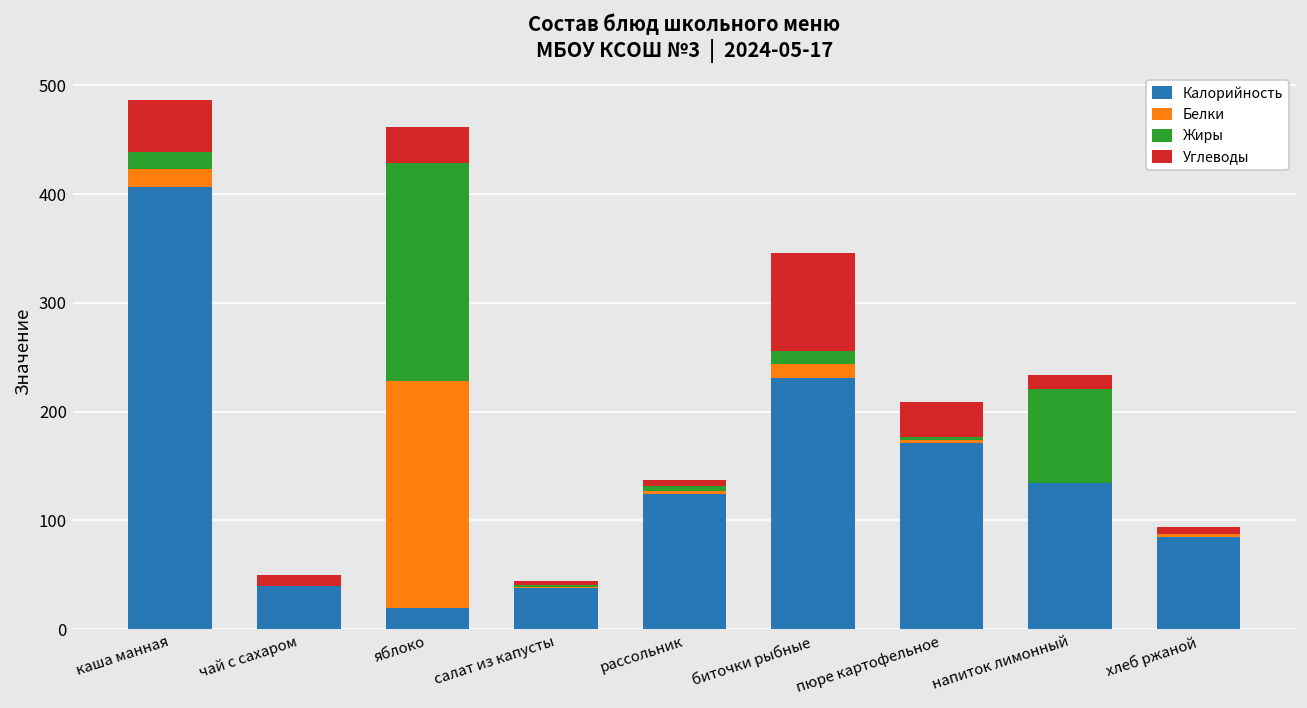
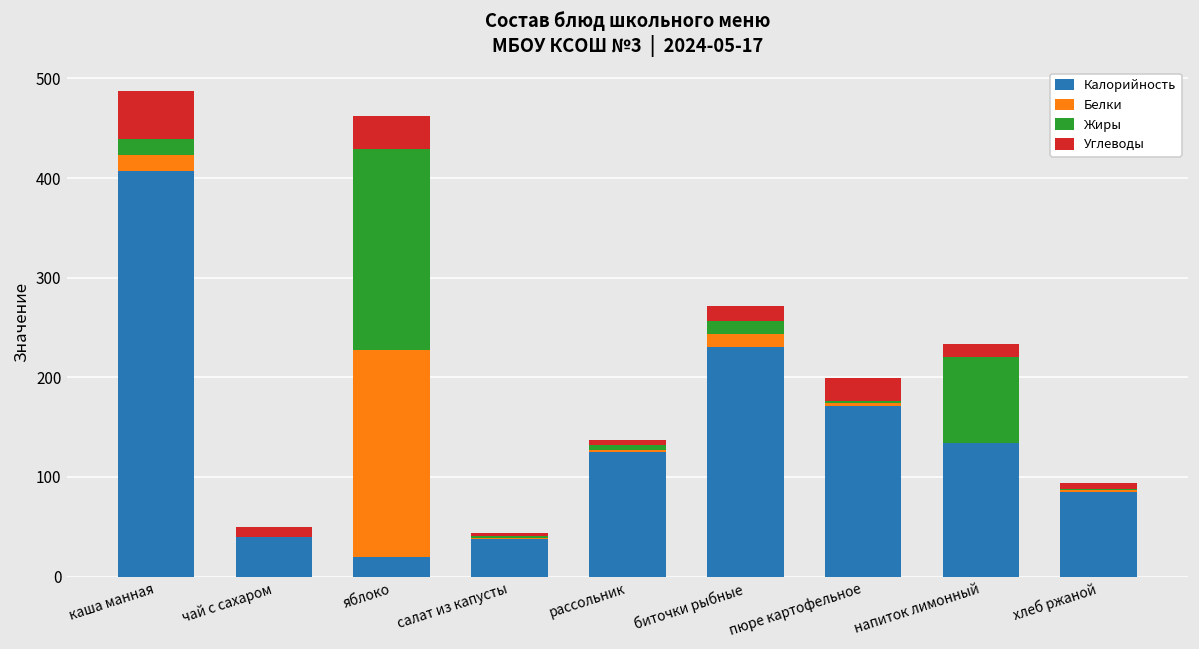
Углеводы, биточки рыбные: 90 -> 10
Углеводы, пюре картофельное: 30 -> 20
